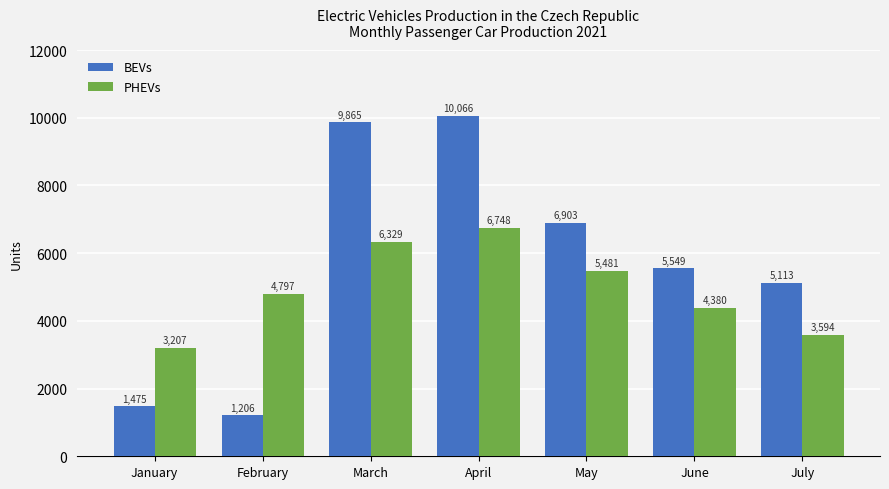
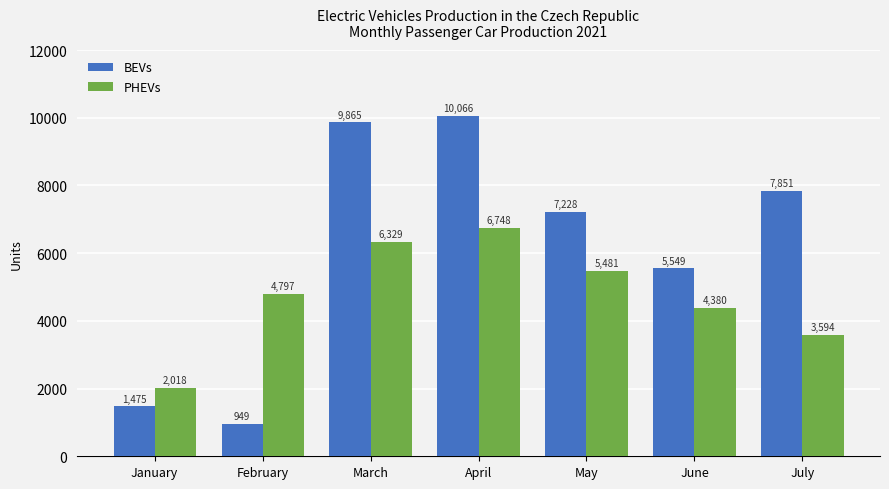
PHEVs, January: 3,207 -> 2,018
BEVs, February: 1,206 -> 949
BEVs, May: 6,903 -> 7,228
BEVs, July: 5,113 -> 7,851
